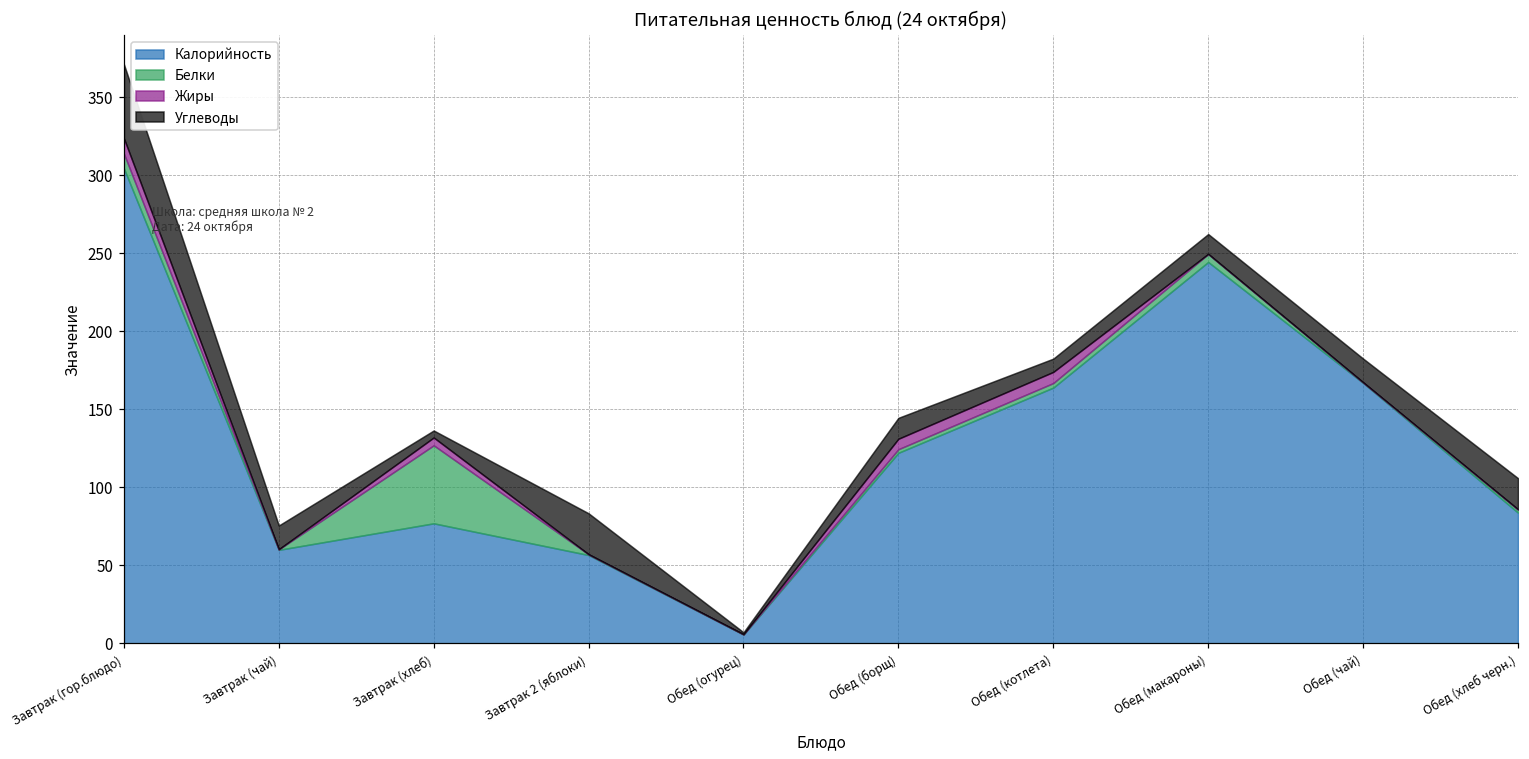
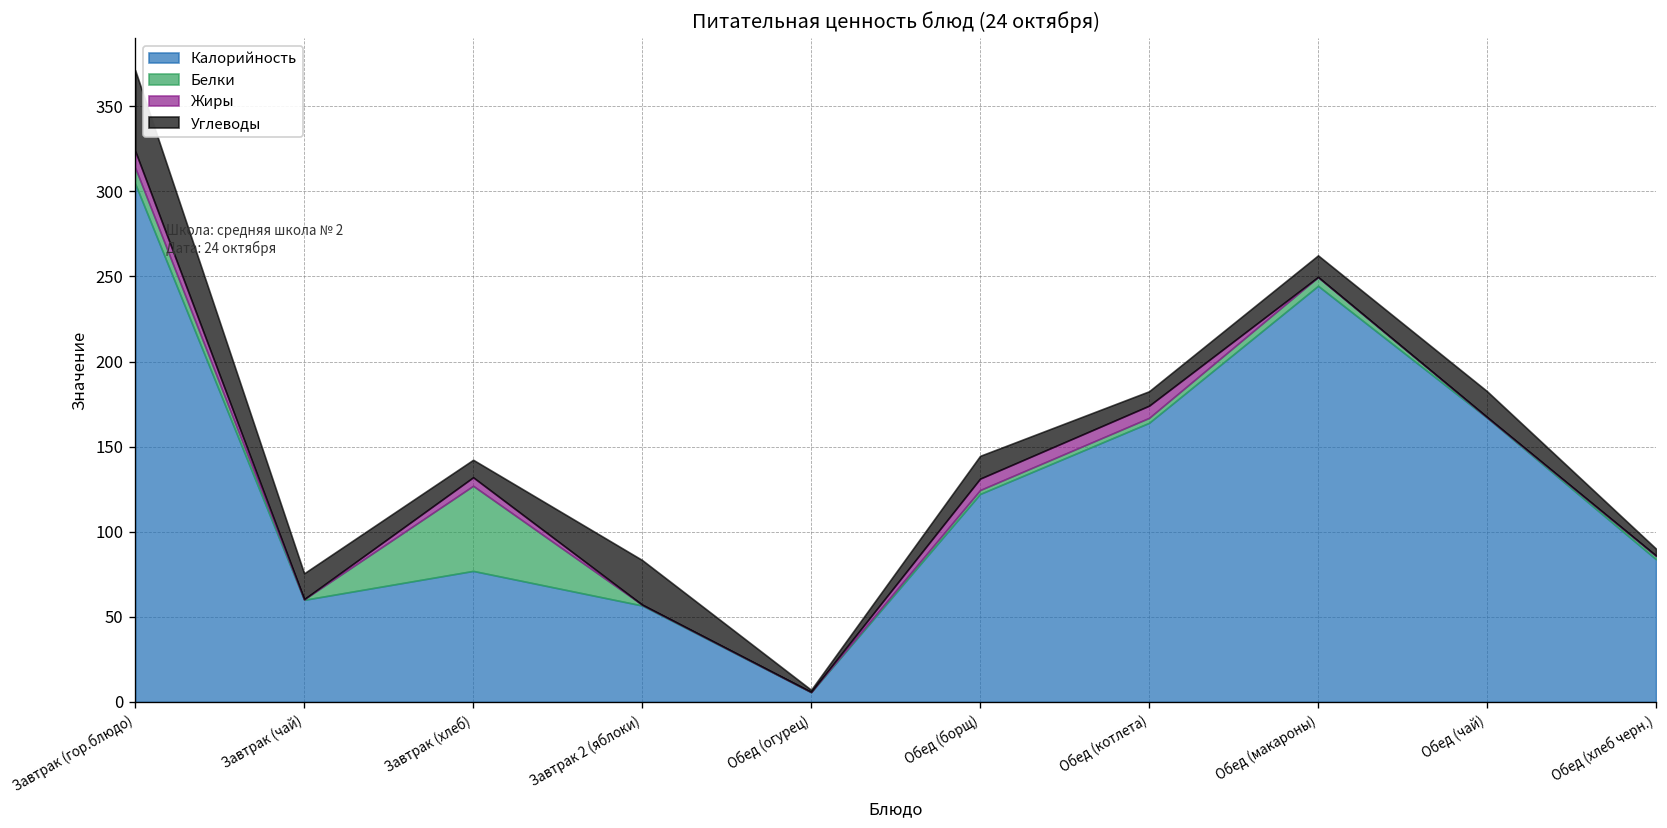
Углеводы, Завтрак (хлеб): 5 -> 10
Углеводы, Обед (хлеб черн.): 20 -> 4
